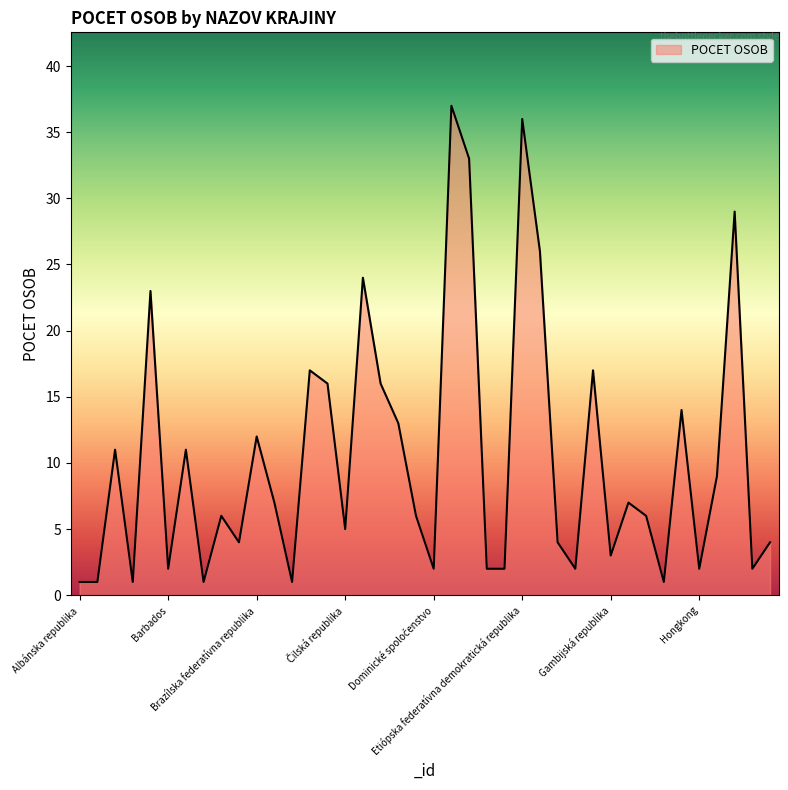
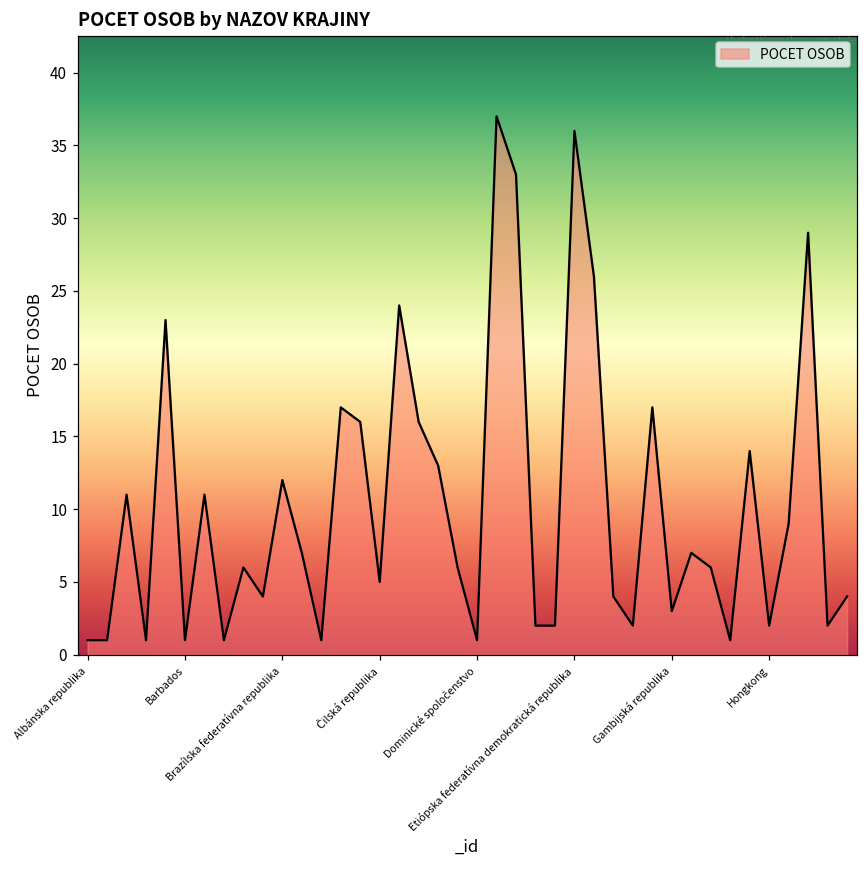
Barbados: 2 -> 1
Dominické spoločenstvo: 2 -> 1
